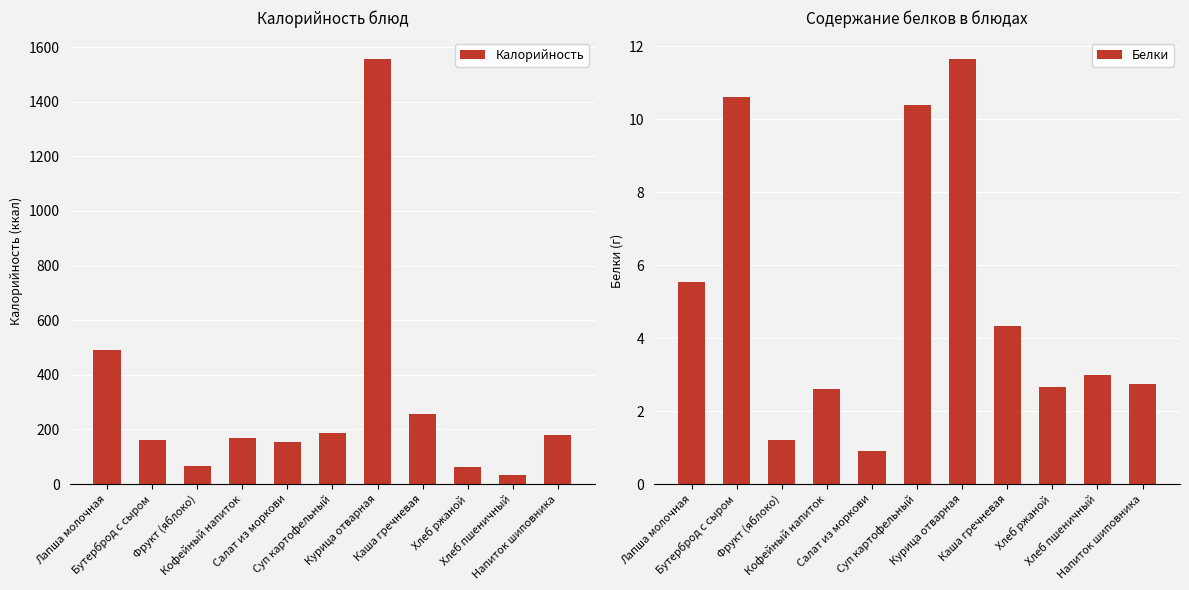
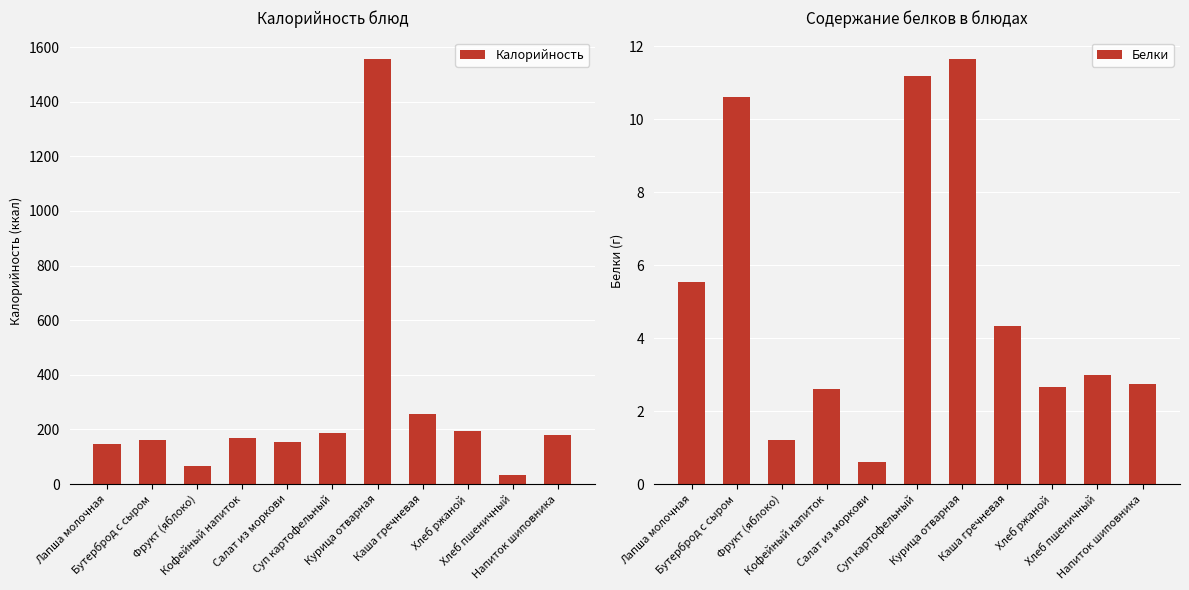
Калорийность блюд, Лапша молочная: 490 -> 140
Калорийность блюд, Хлеб ржаной: 60 -> 190
Содержание белков в блюдах, Салат из моркови: 0.9 -> 0.6
Содержание белков в блюдах, Суп картофельный: 10.4 -> 11.2
